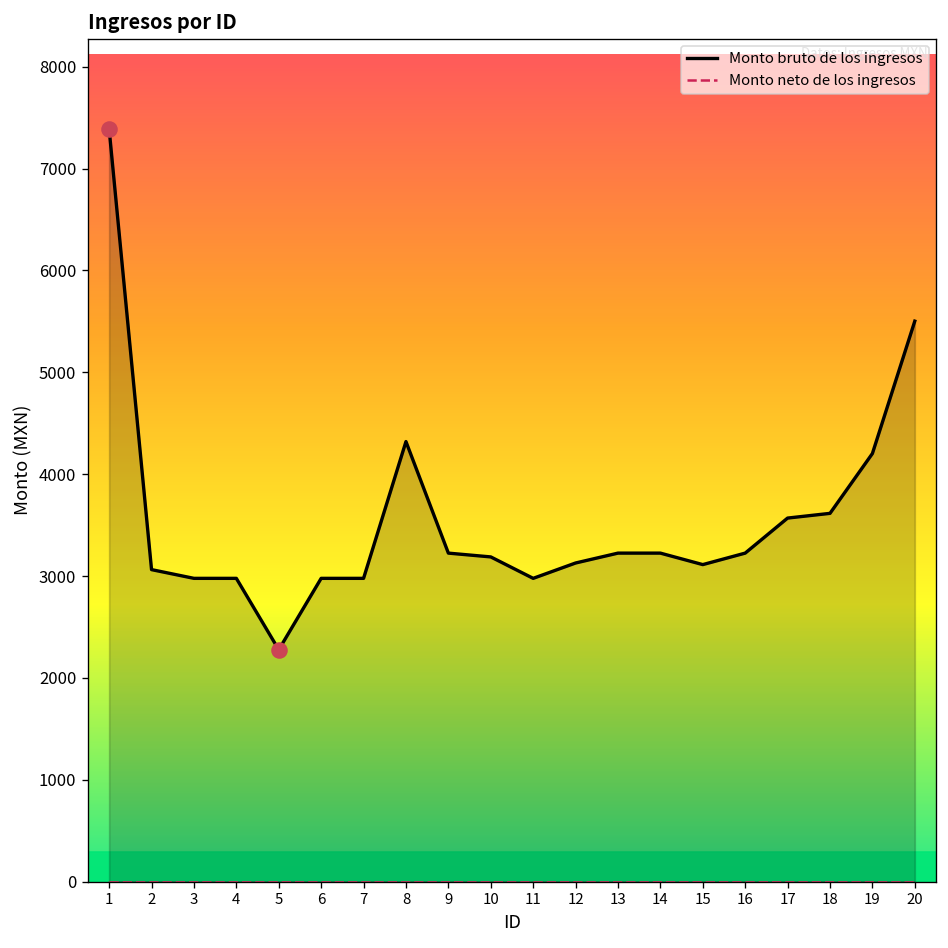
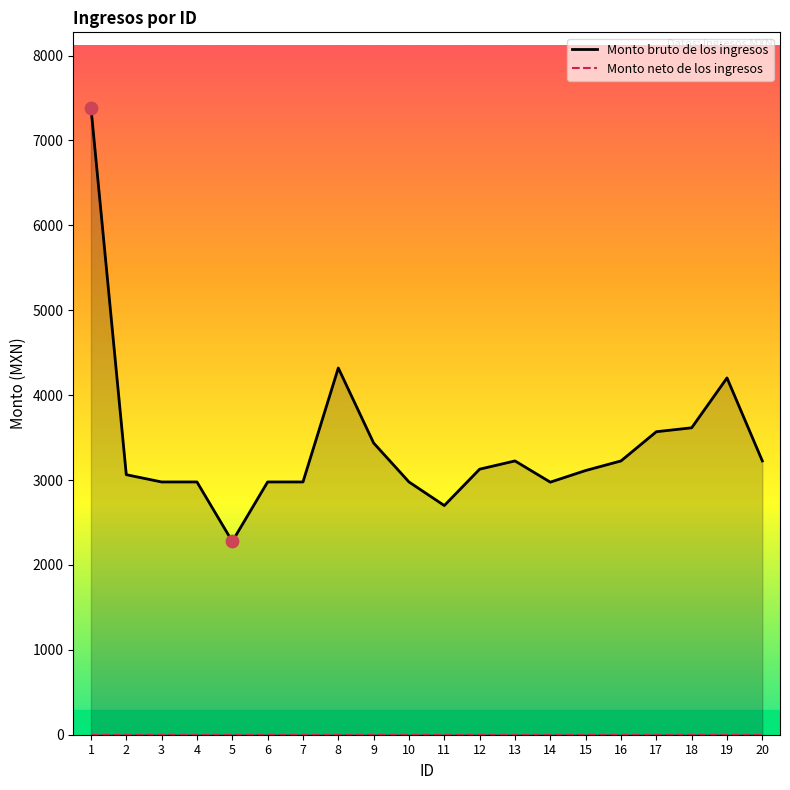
Monto bruto de los ingresos, 9: 3200 -> 3400
Monto bruto de los ingresos, 10: 3200 -> 3000
Monto bruto de los ingresos, 11: 3000 -> 2700
Monto bruto de los ingresos, 14: 3200 -> 3000
Monto bruto de los ingresos, 20: 5500 -> 3200
